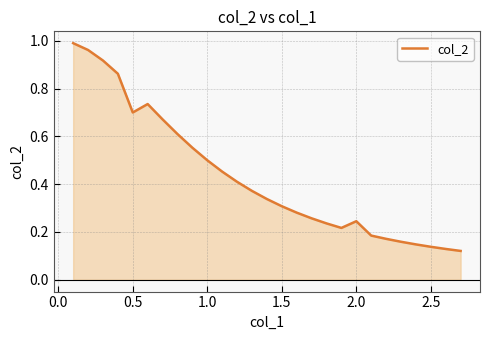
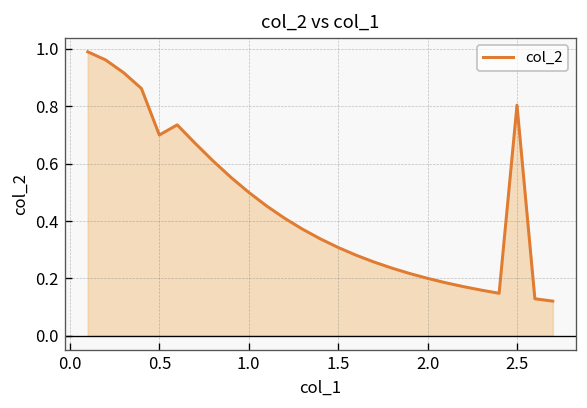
2.0: 0.24 -> 0.20
2.5: 0.14 -> 0.80
